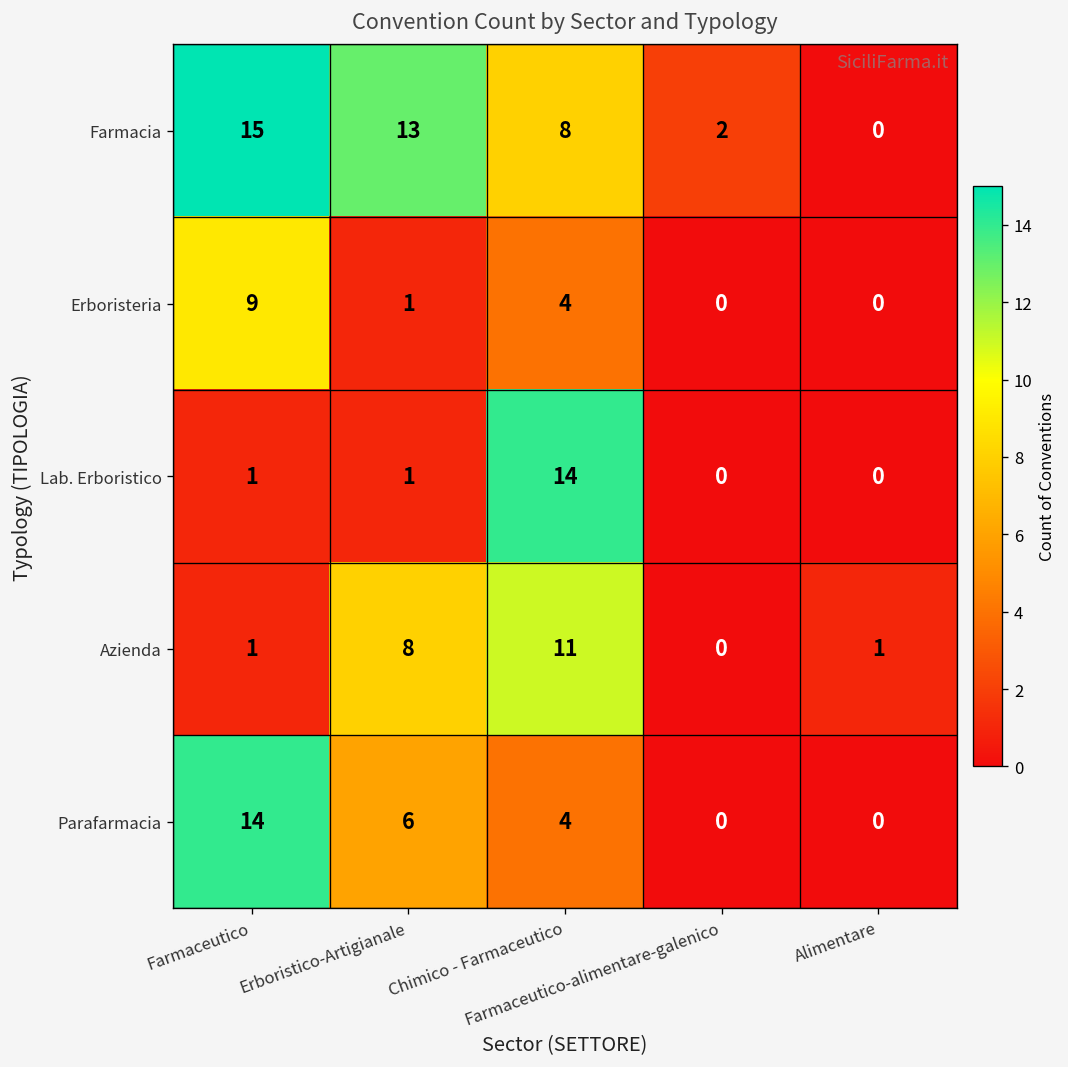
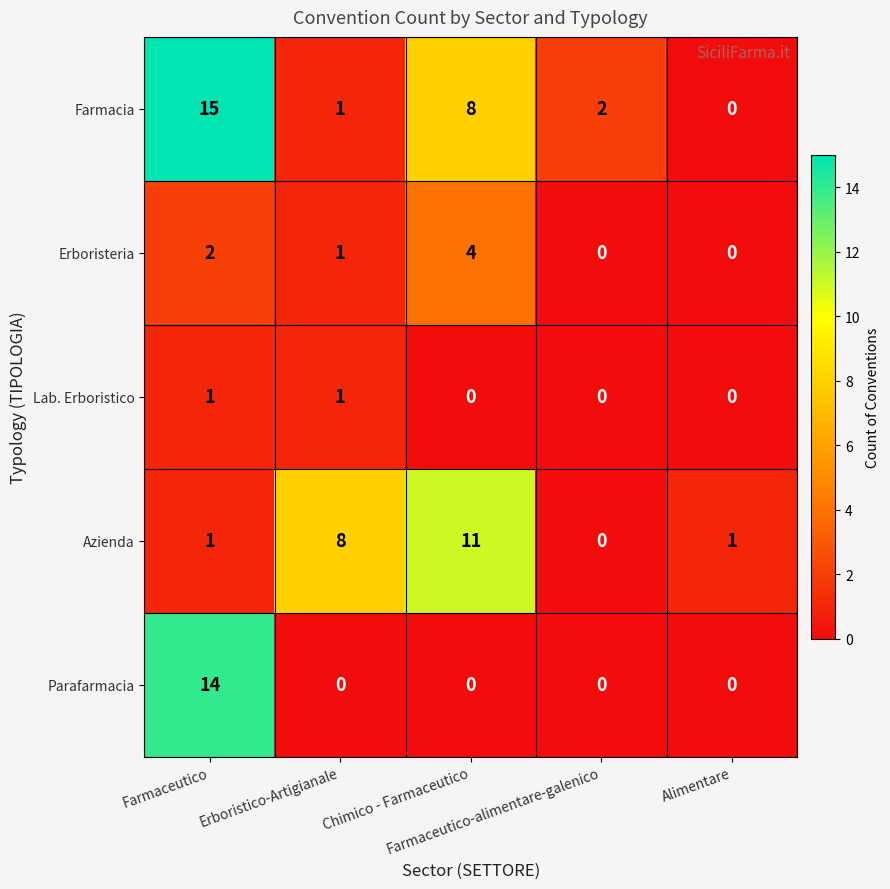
Farmacia, Erboristico-Artigianale: 13 -> 1
Erboristeria, Farmaceutico: 9 -> 2
Lab. Erboristico, Chimico - Farmaceutico: 14 -> 0
Parafarmacia, Erboristico-Artigianale: 6 -> 0
Parafarmacia, Chimico - Farmaceutico: 4 -> 0
